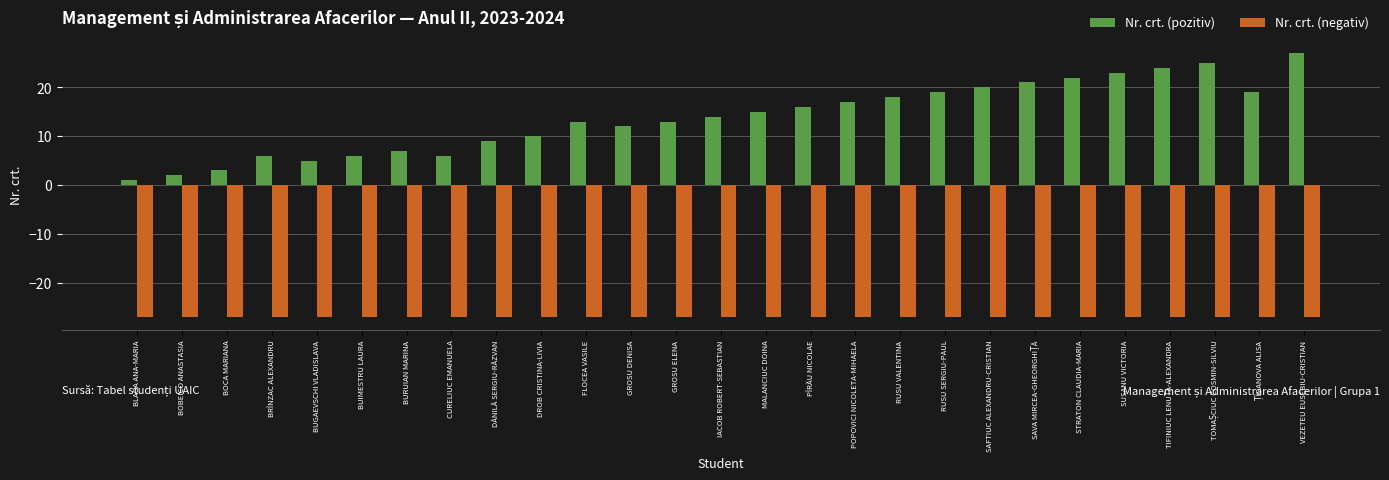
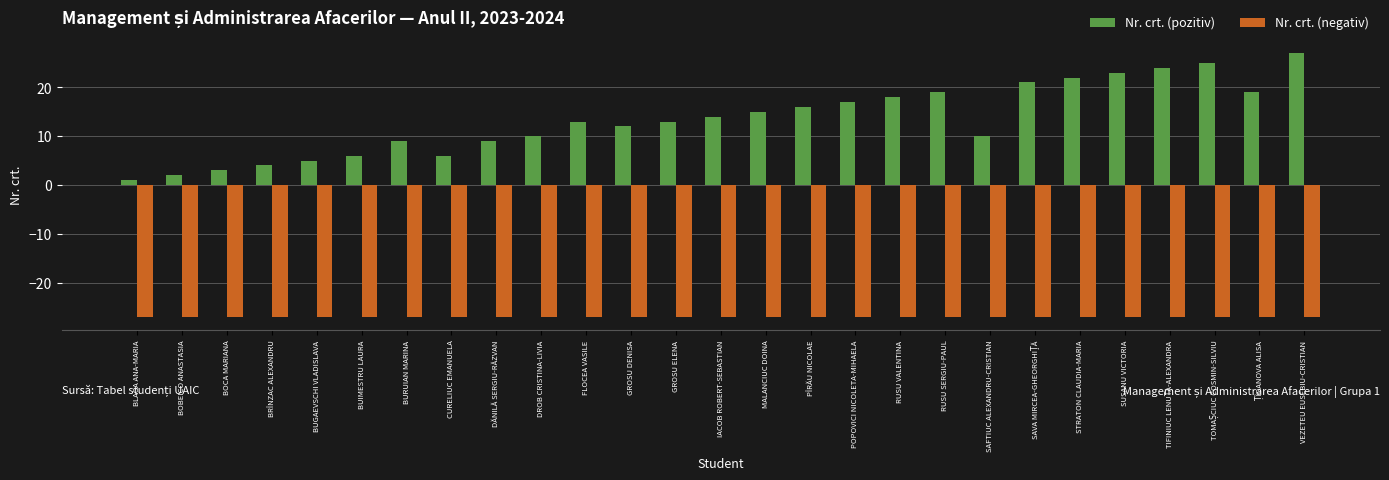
Nr. crt. (pozitiv), BRÎNZAC ALEXANDRU: 6 -> 4
Nr. crt. (pozitiv), BURUIAN MARINA: 7 -> 9
Nr. crt. (pozitiv), SAFTIUC ALEXANDRU-CRISTIAN: 20 -> 10
